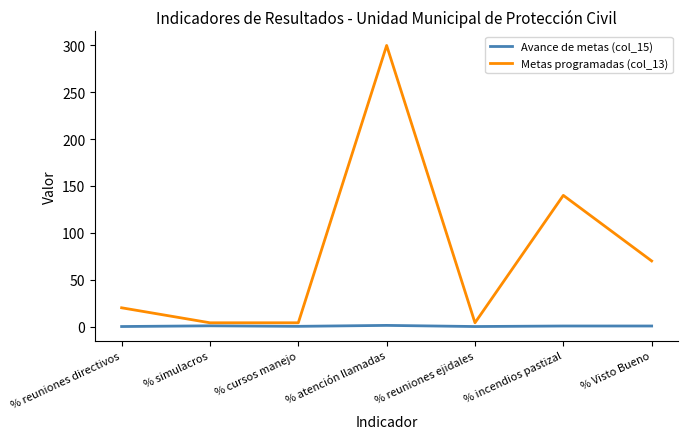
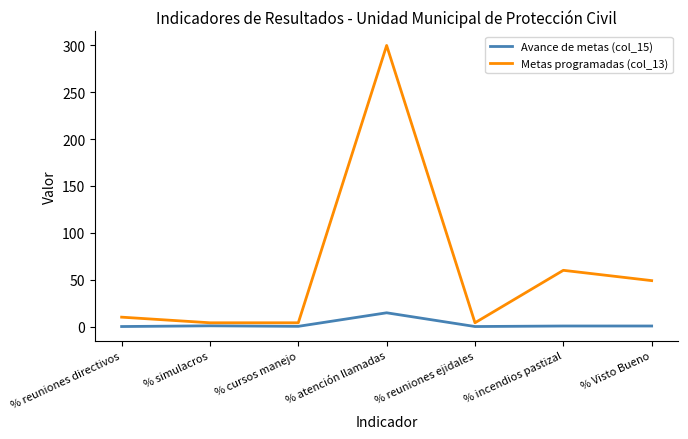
Metas programadas (col_13), % reuniones directivos: 20 -> 10
Avance de metas (col_15), % atención llamadas: 0 -> 10
Metas programadas (col_13), % incendios pastizal: 140 -> 60
Metas programadas (col_13), % Visto Bueno: 70 -> 50
